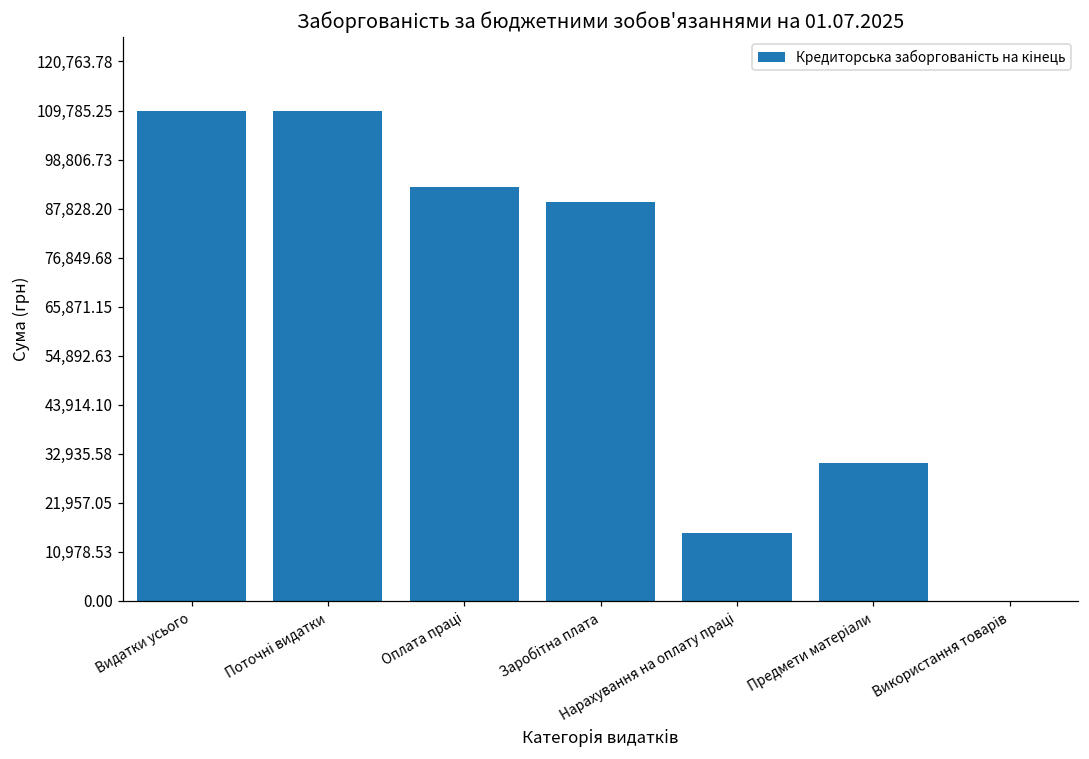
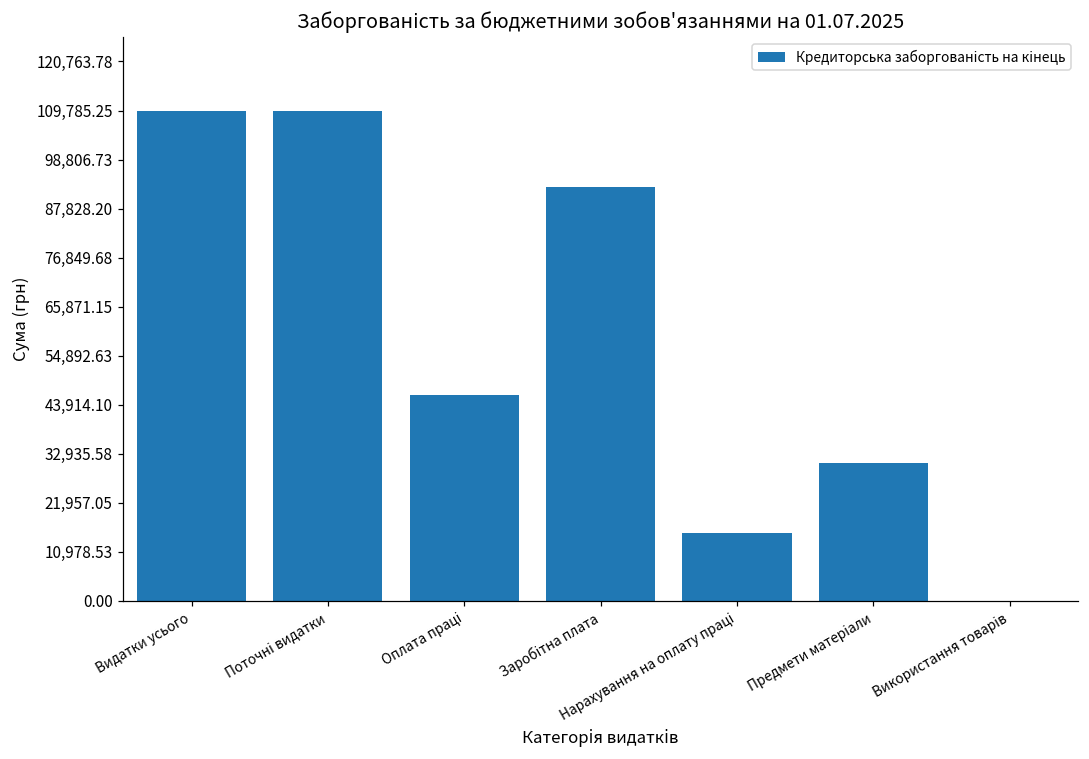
Оплата праці: 93,000 -> 46,000
Заробітна плата: 89,000 -> 93,000
